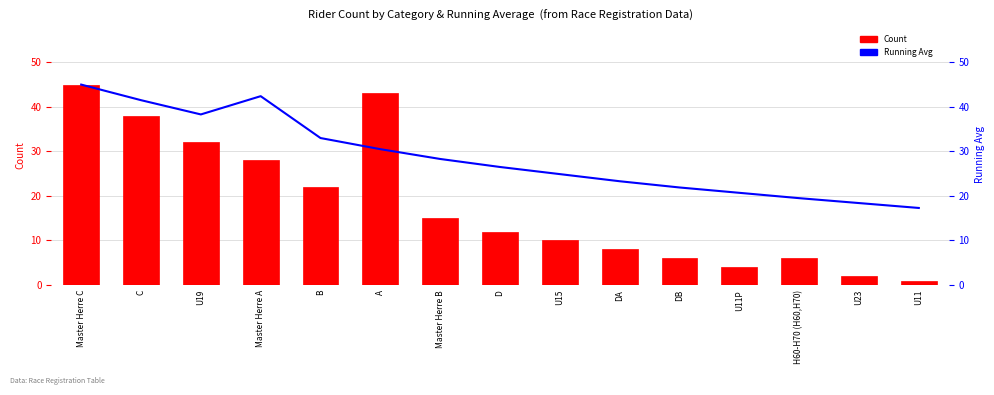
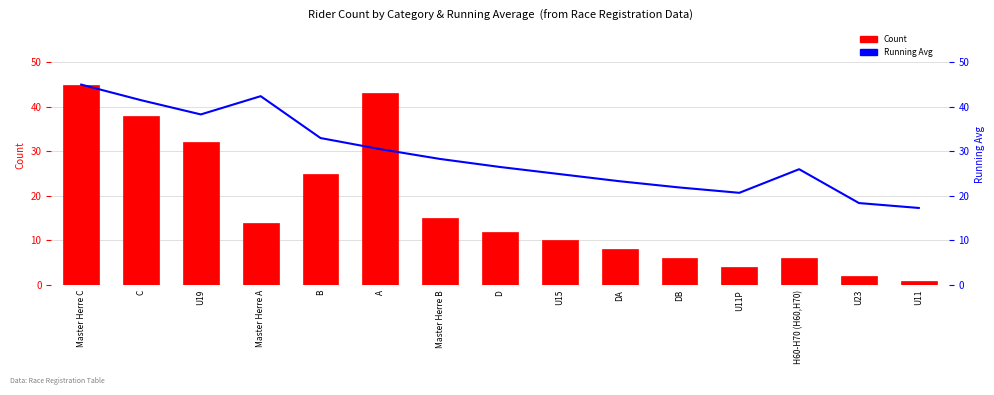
Count, Master Herre A: 28 -> 14
Count, B: 22 -> 25
Running Avg, H60-H70 (H60,H70): 20 -> 26
